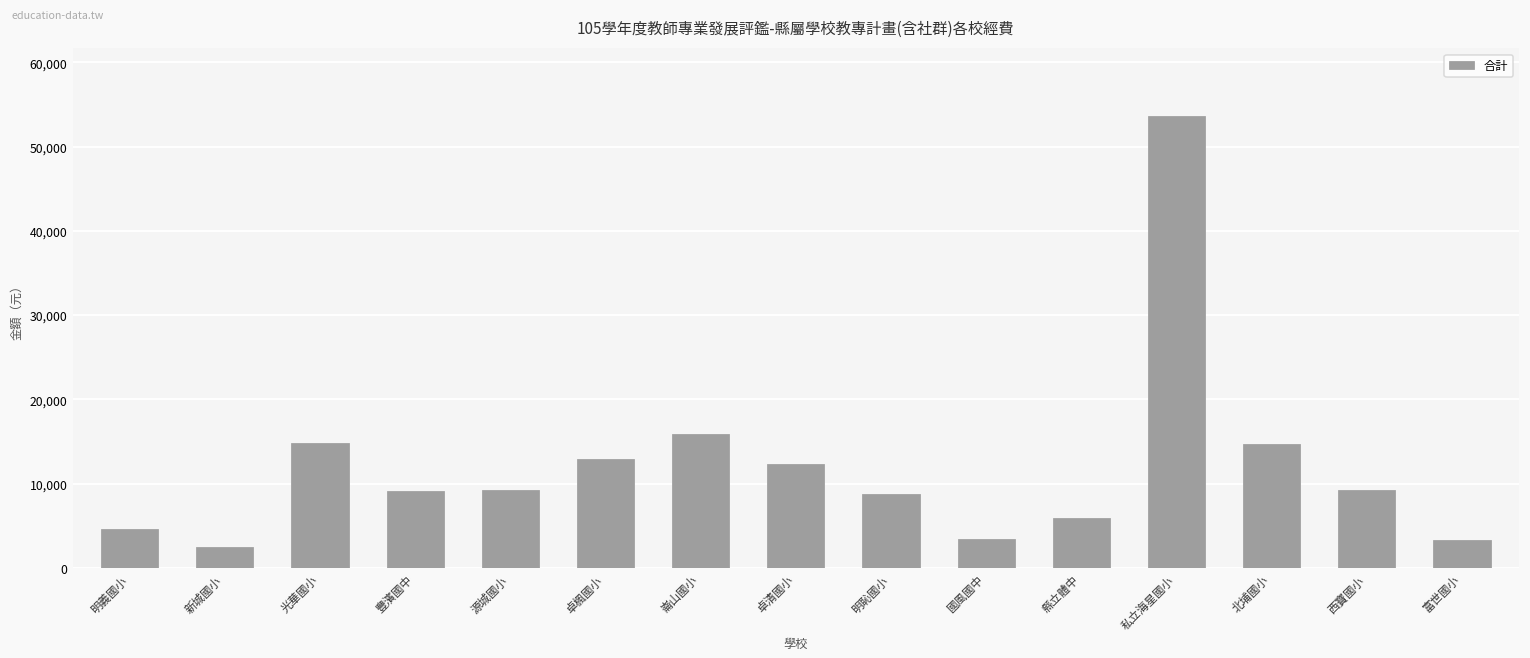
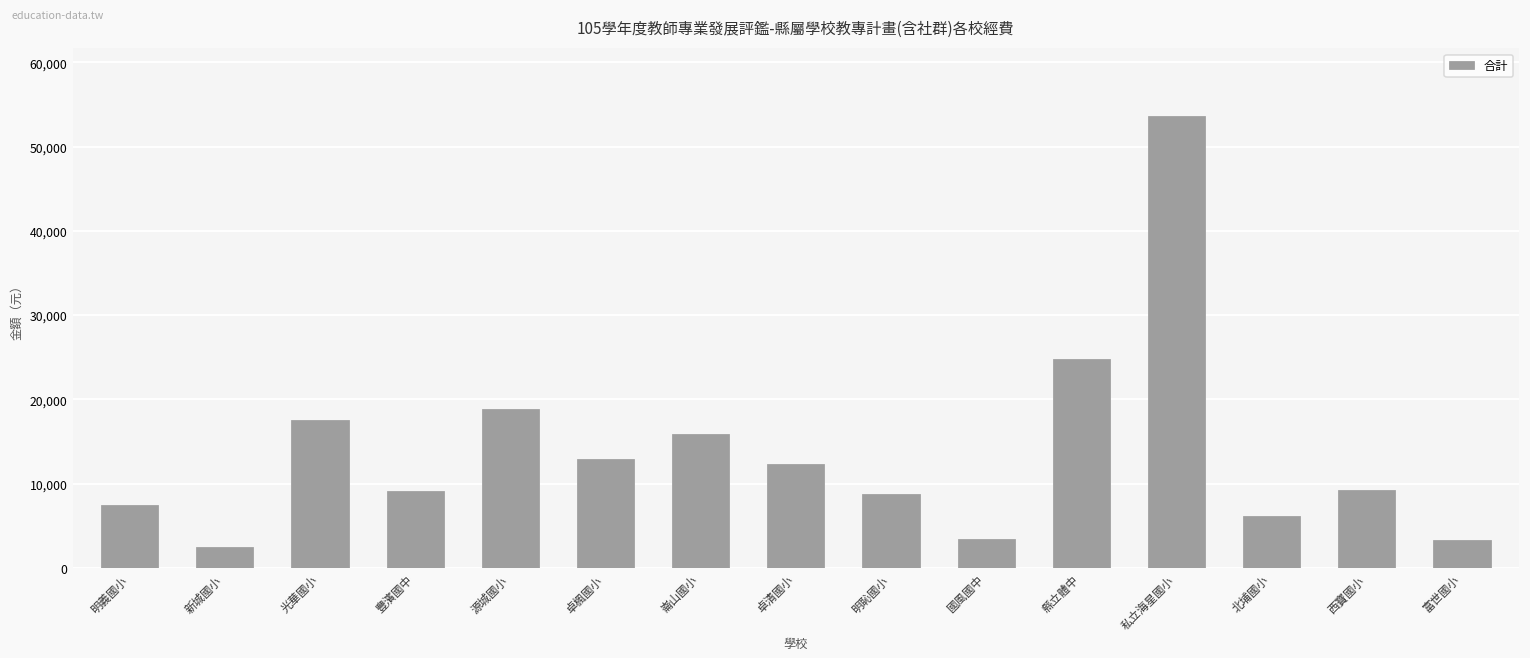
明義國小: 5,000 -> 7,000
光華國小: 15,000 -> 18,000
源城國小: 9,000 -> 19,000
縣立體中: 6,000 -> 25,000
北埔國小: 15,000 -> 6,000
